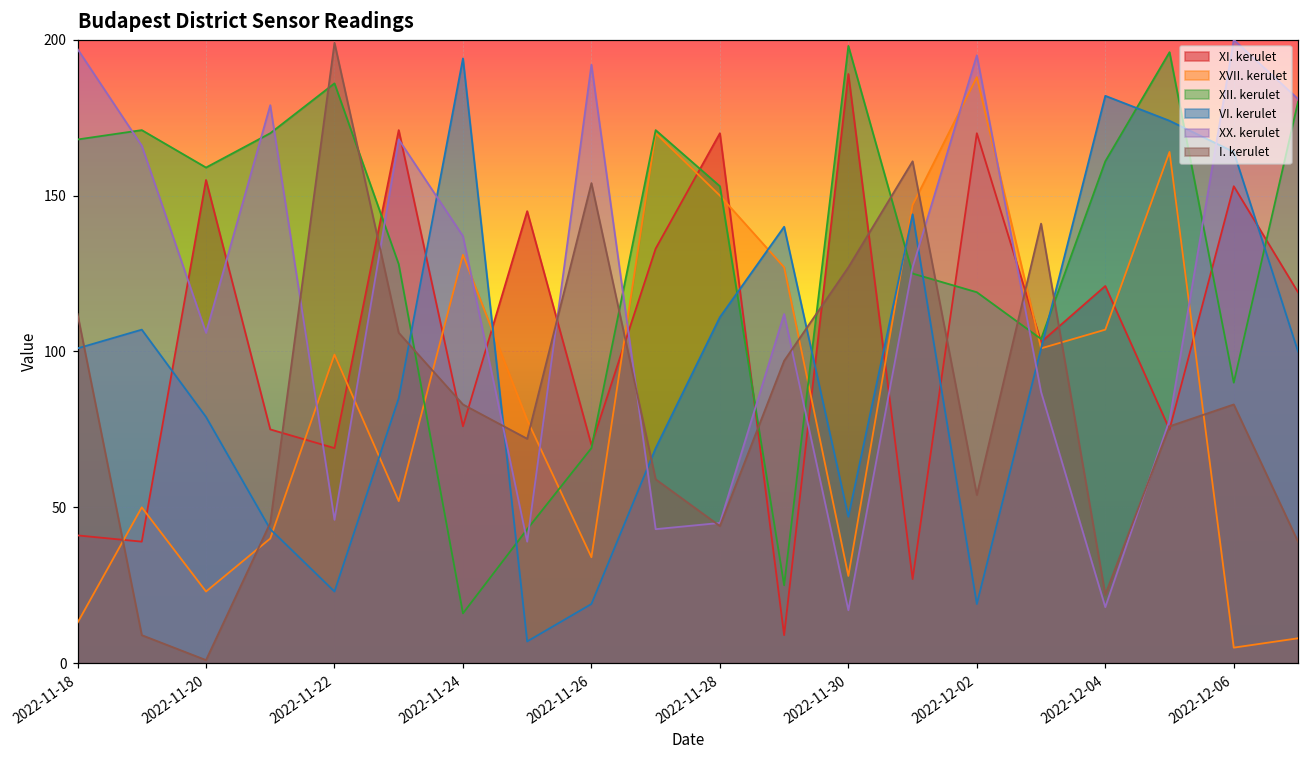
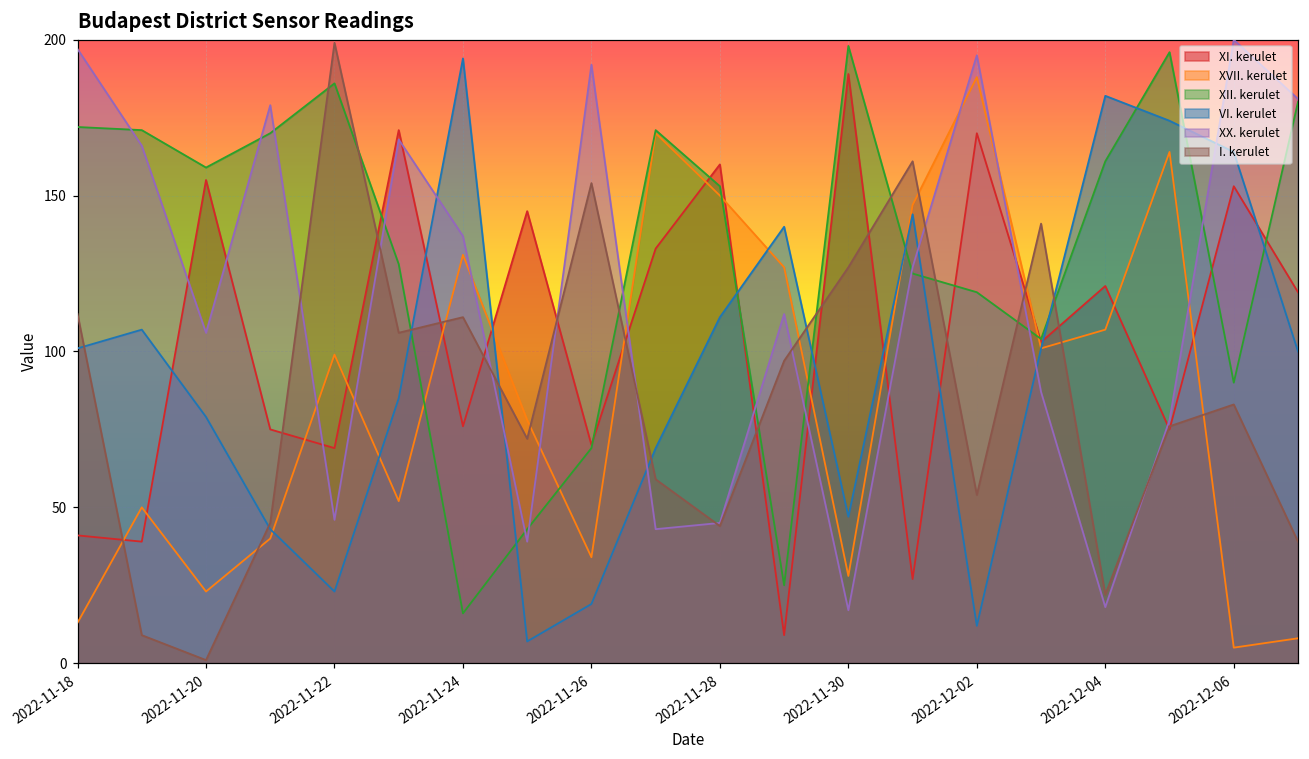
XII. kerulet, 2022-11-18: 168 -> 172
I. kerulet, 2022-11-24: 83 -> 111
XI. kerulet, 2022-11-28: 170 -> 160
VI. kerulet, 2022-12-02: 19 -> 12
